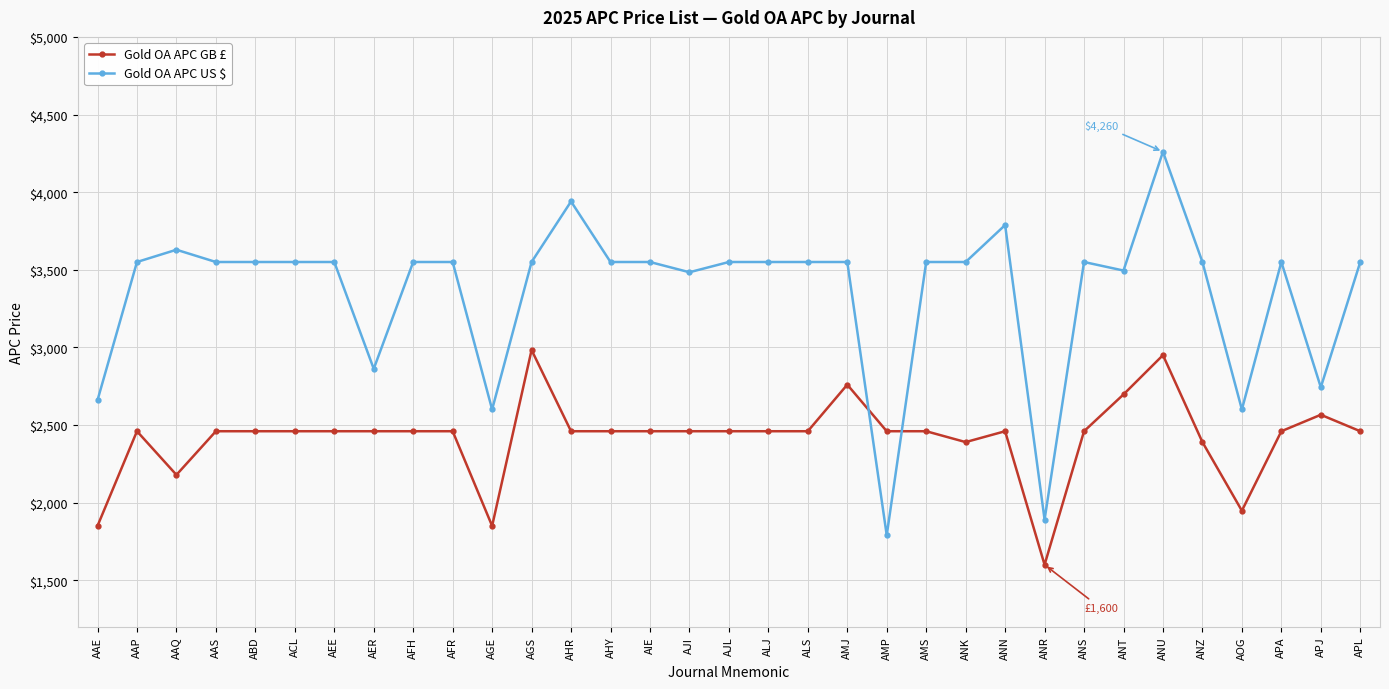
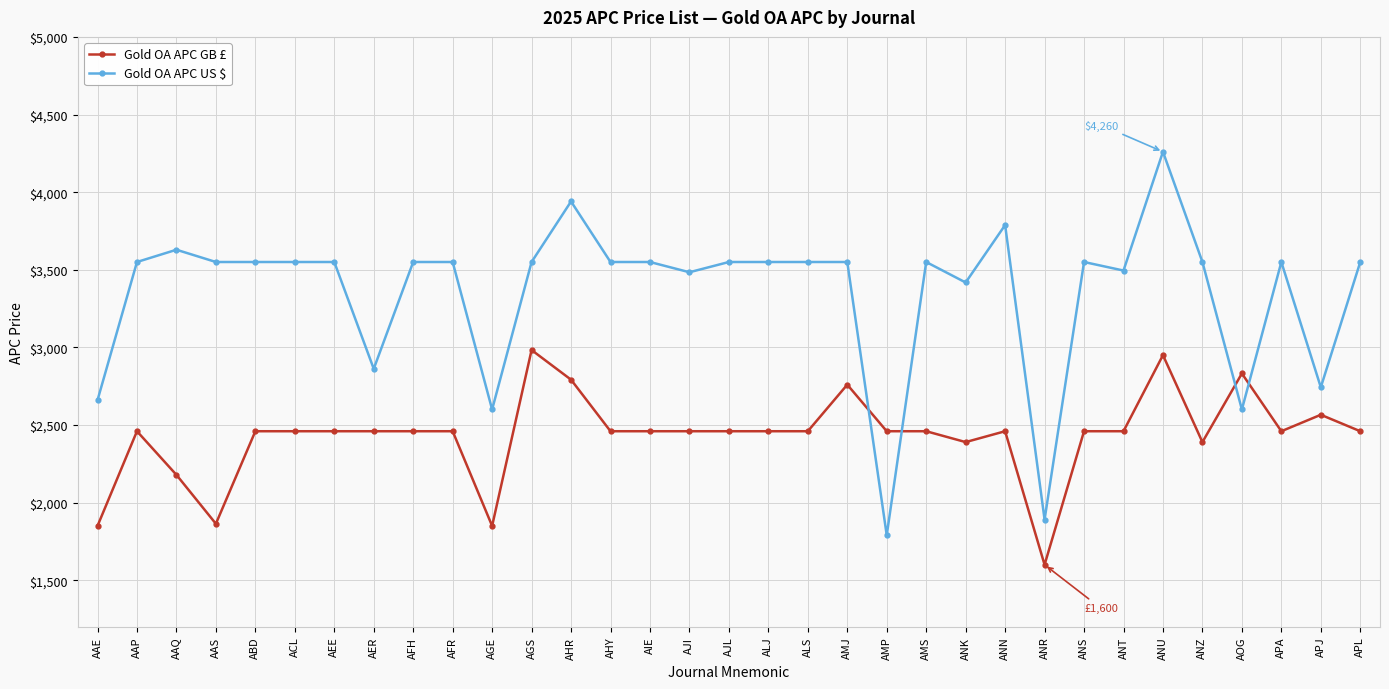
Gold OA APC GB £, AAS: $2,460 -> $1,860
Gold OA APC GB £, AHR: $2,460 -> $2,790
Gold OA APC US $, ANK: $3,550 -> $3,420
Gold OA APC GB £, ANT: $2,700 -> $2,460
Gold OA APC GB £, AOG: $1,950 -> $2,830
